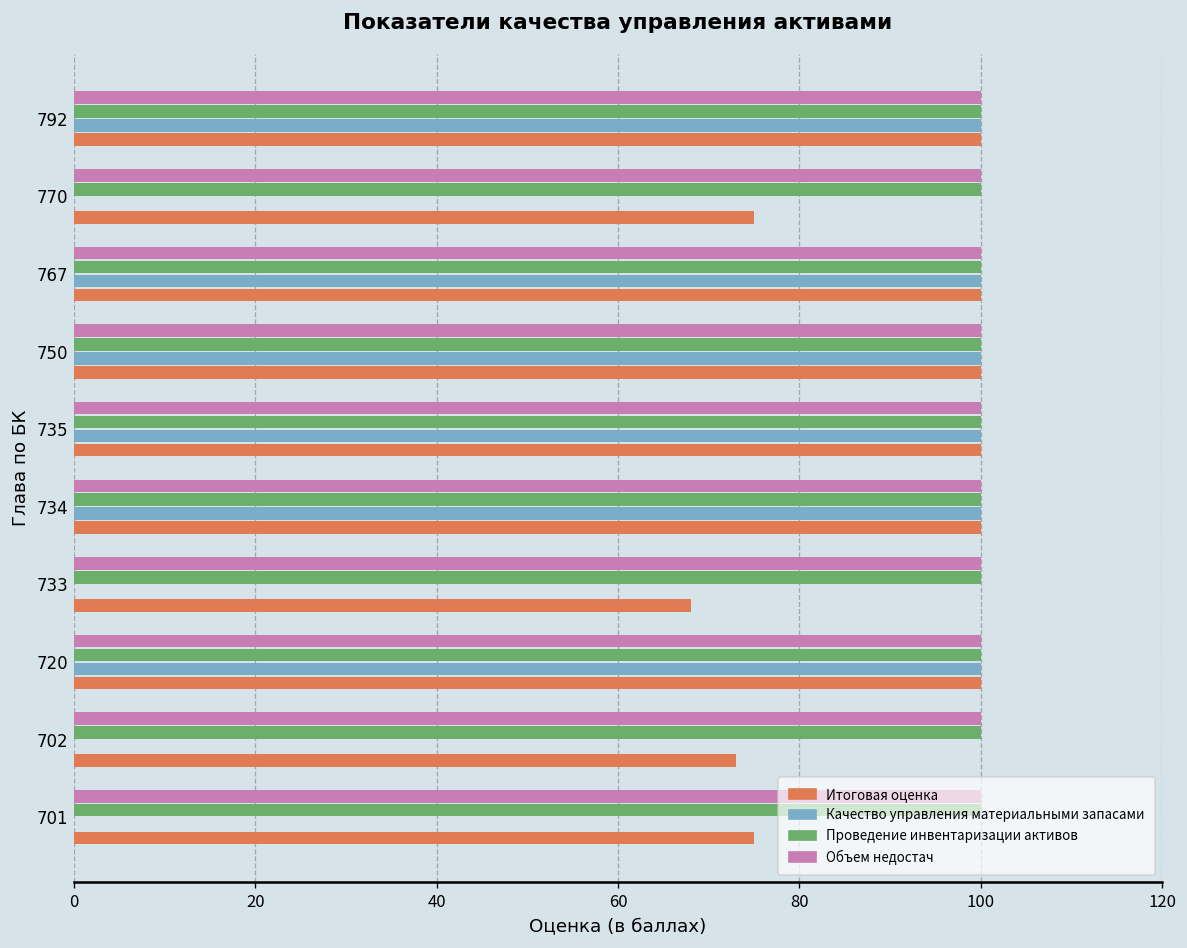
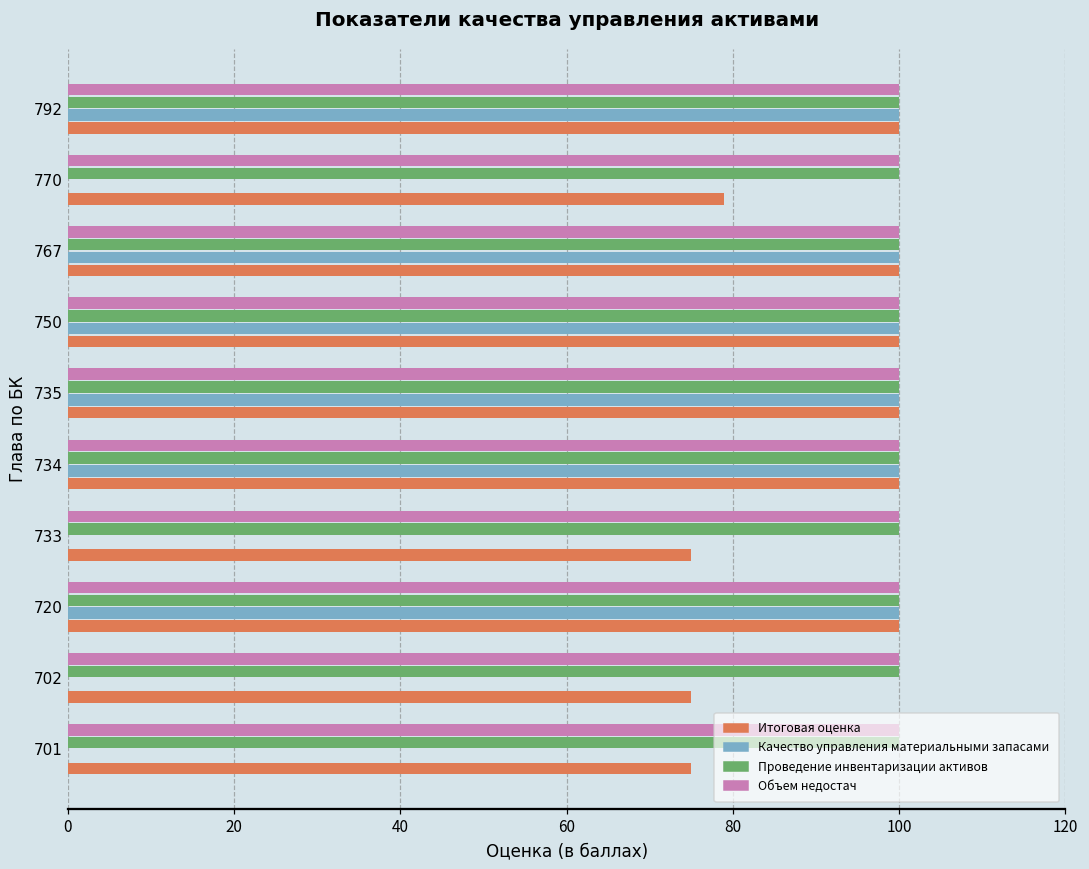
Итоговая оценка, 770: 75 -> 79
Итоговая оценка, 733: 68 -> 75
Итоговая оценка, 702: 73 -> 75
